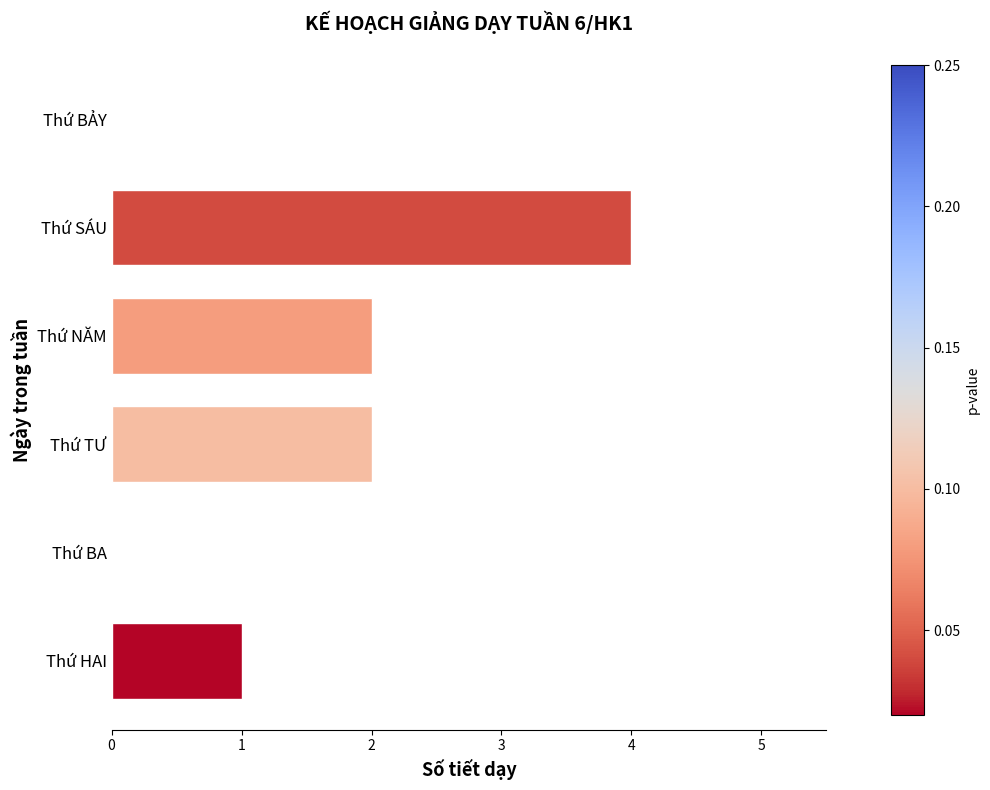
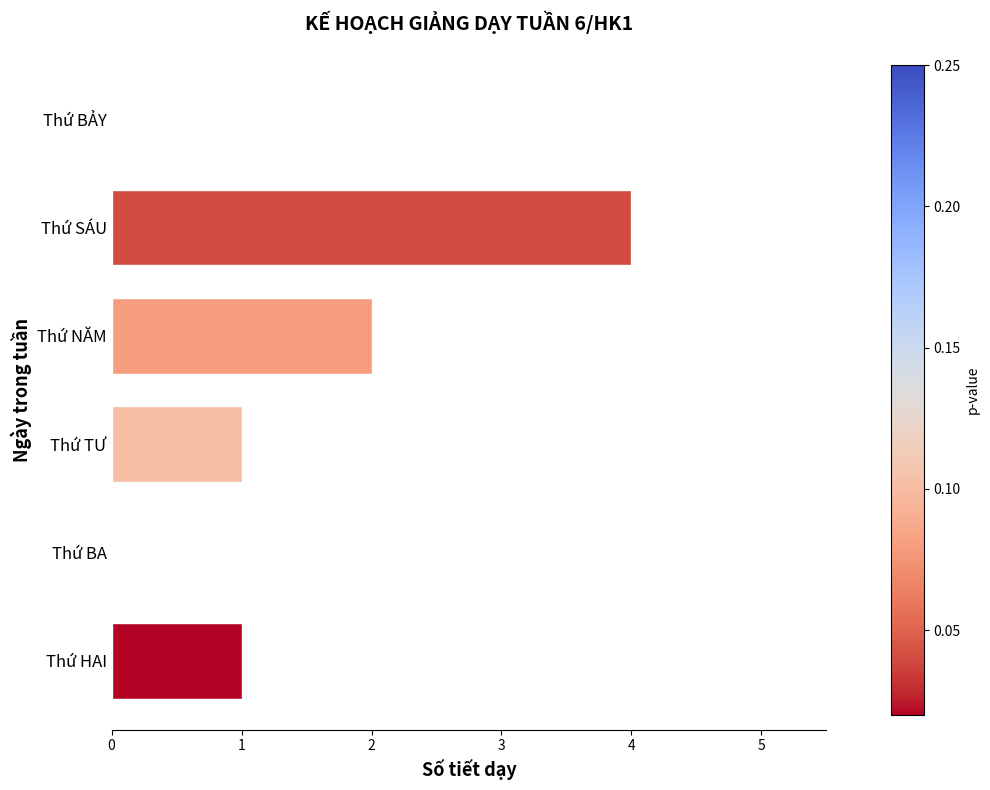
Thứ TƯ: 2 -> 1
